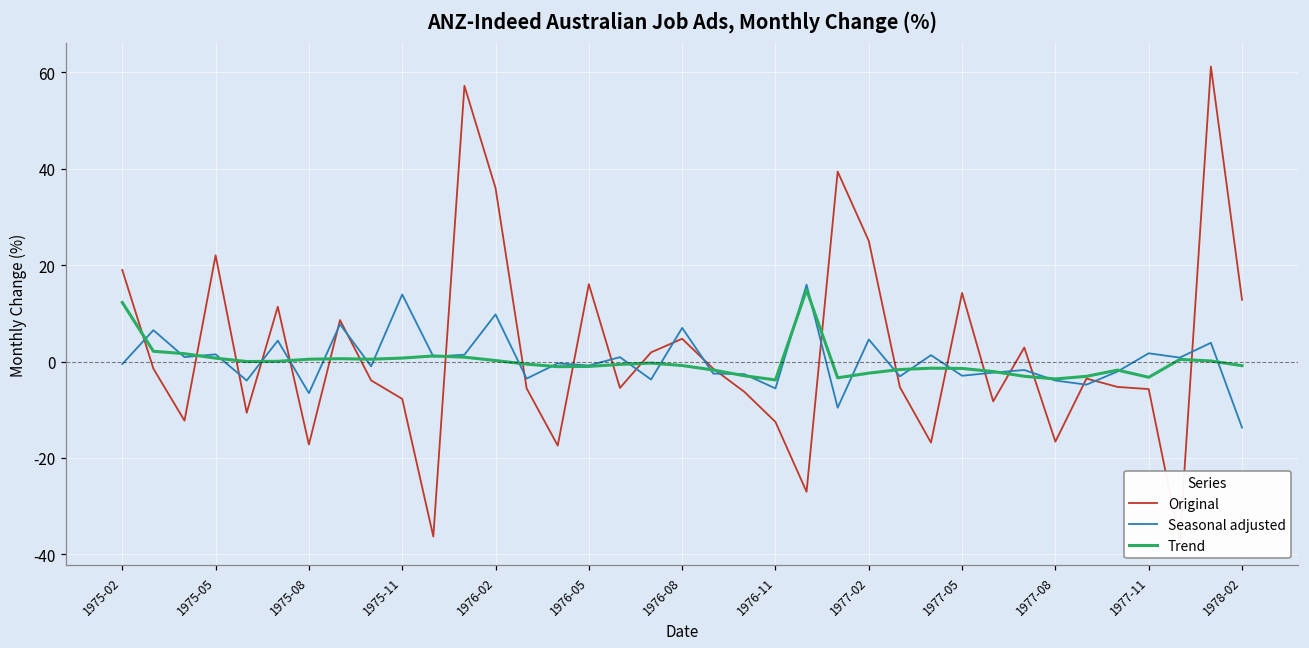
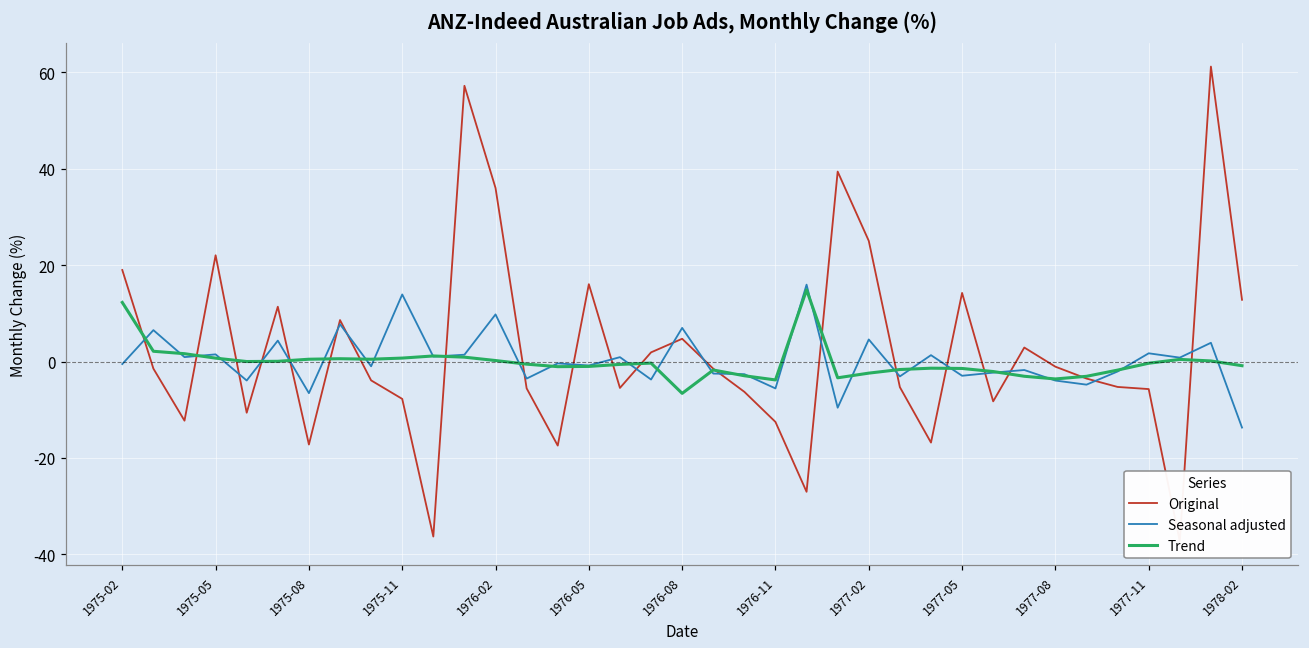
Trend, 1976-08: -1 -> -7
Original, 1977-08: -17 -> -1
Trend, 1977-11: -3 -> 0
